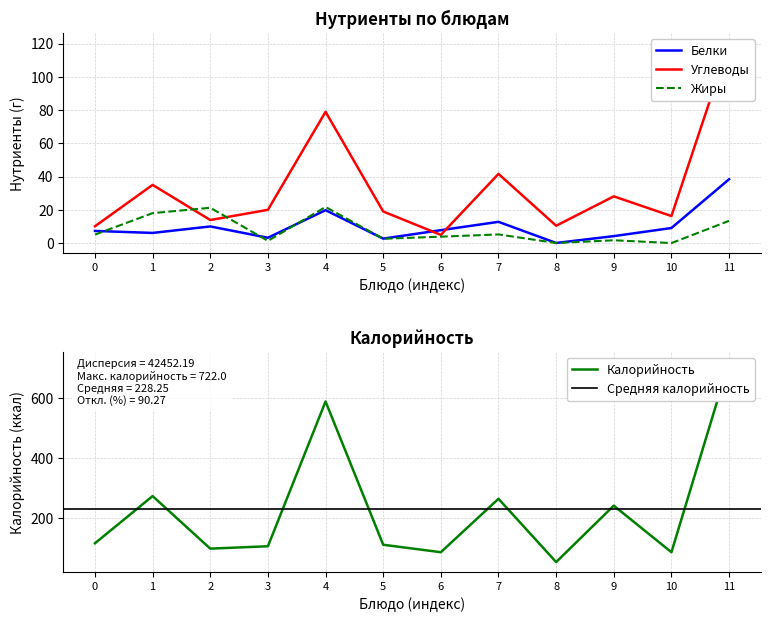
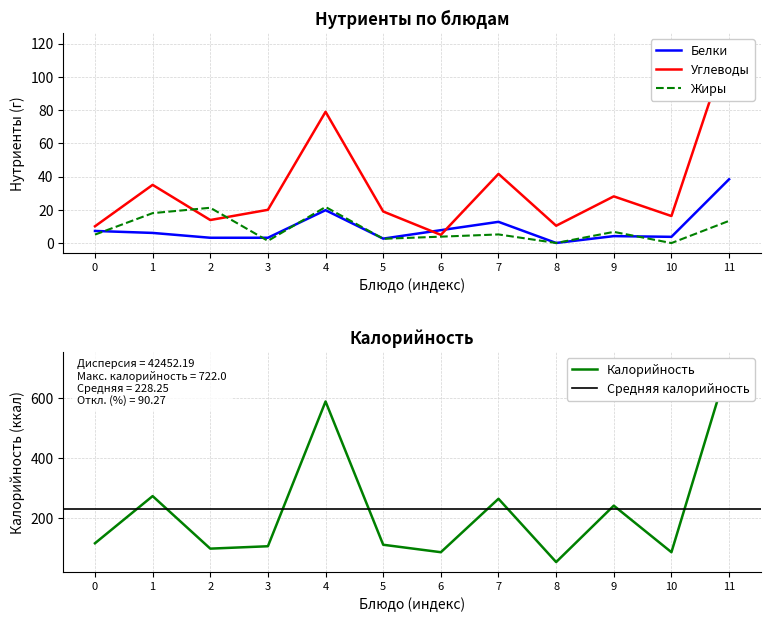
Нутриенты по блюдам, Белки, 2: 10 -> 3
Нутриенты по блюдам, Жиры, 9: 2 -> 7
Нутриенты по блюдам, Белки, 10: 9 -> 4
